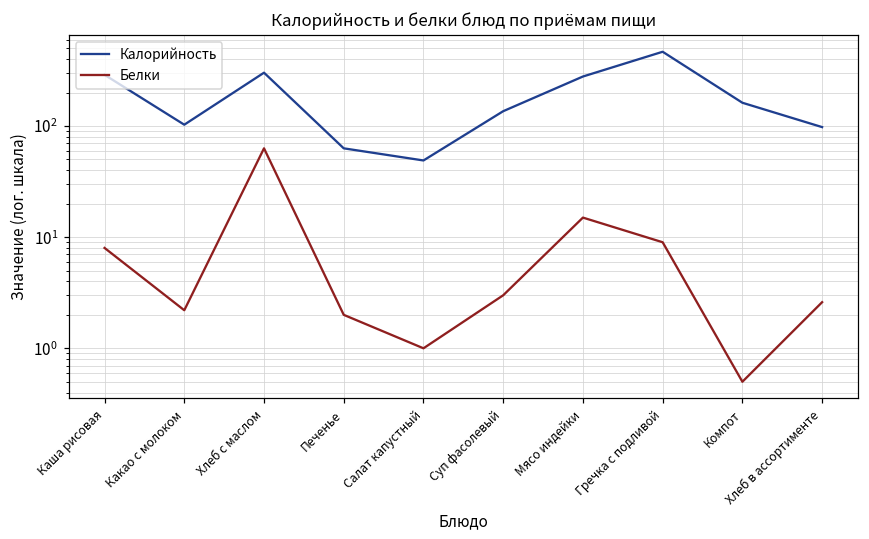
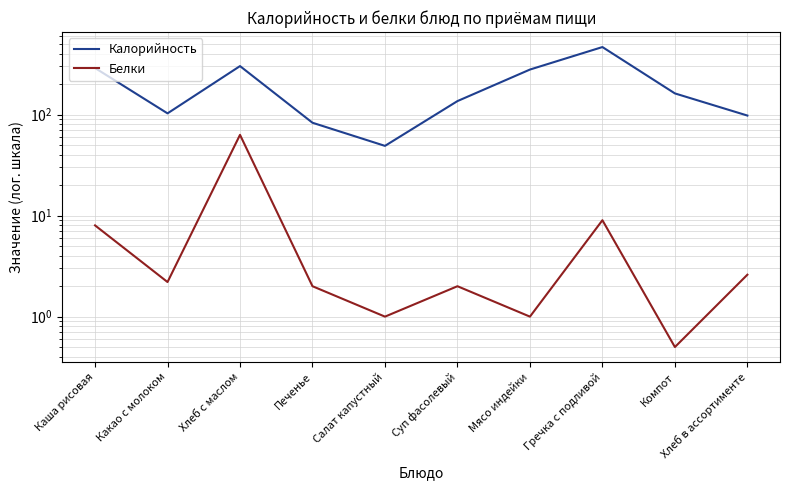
Калорийность, Печенье: 60 -> 80
Белки, Суп фасолевый: 3 -> 2
Белки, Мясо индейки: 15 -> 1
